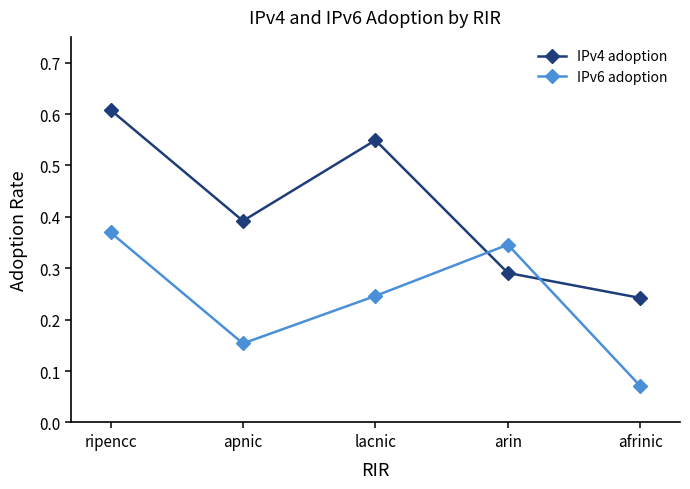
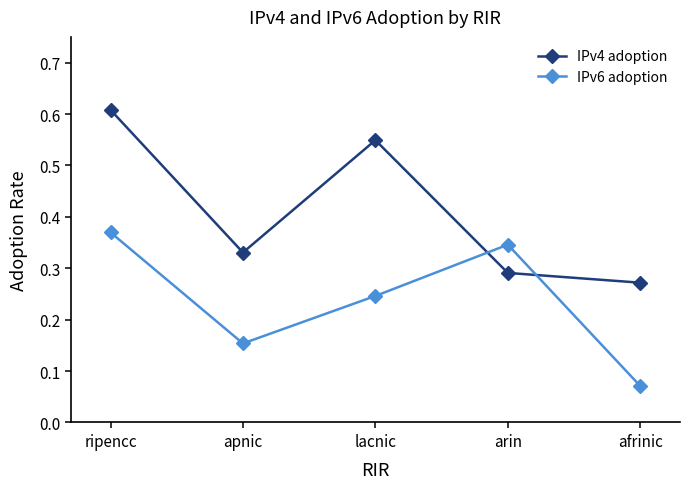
IPv4 adoption, apnic: 0.39 -> 0.33
IPv4 adoption, afrinic: 0.24 -> 0.27
